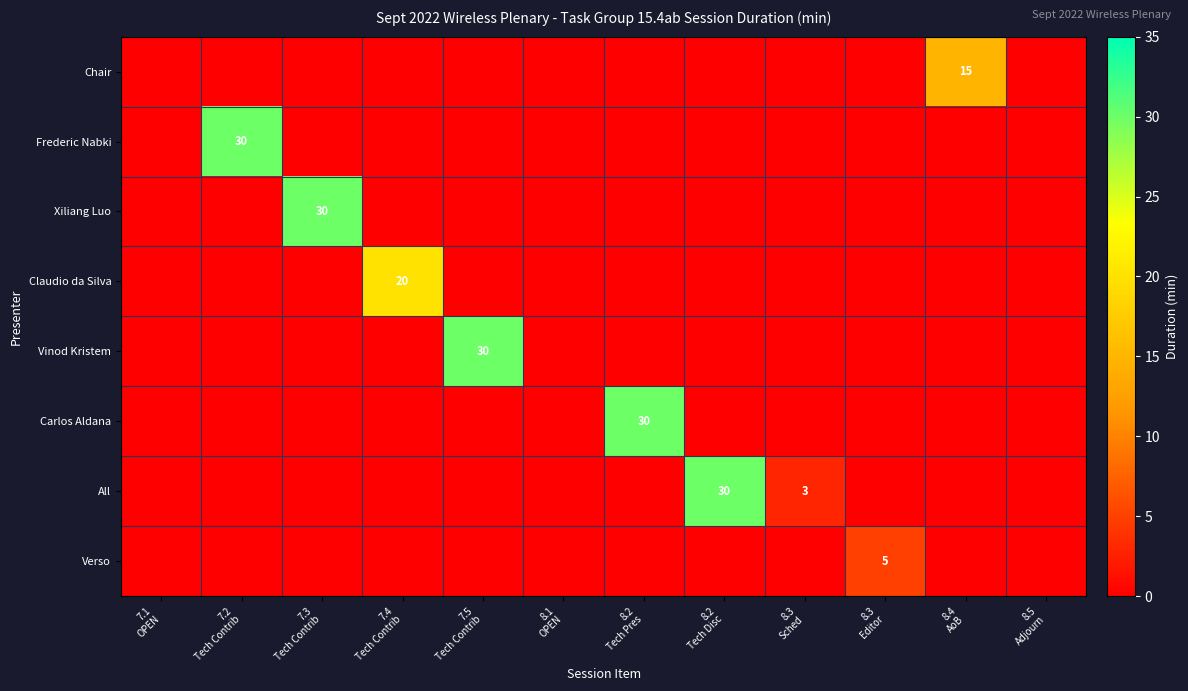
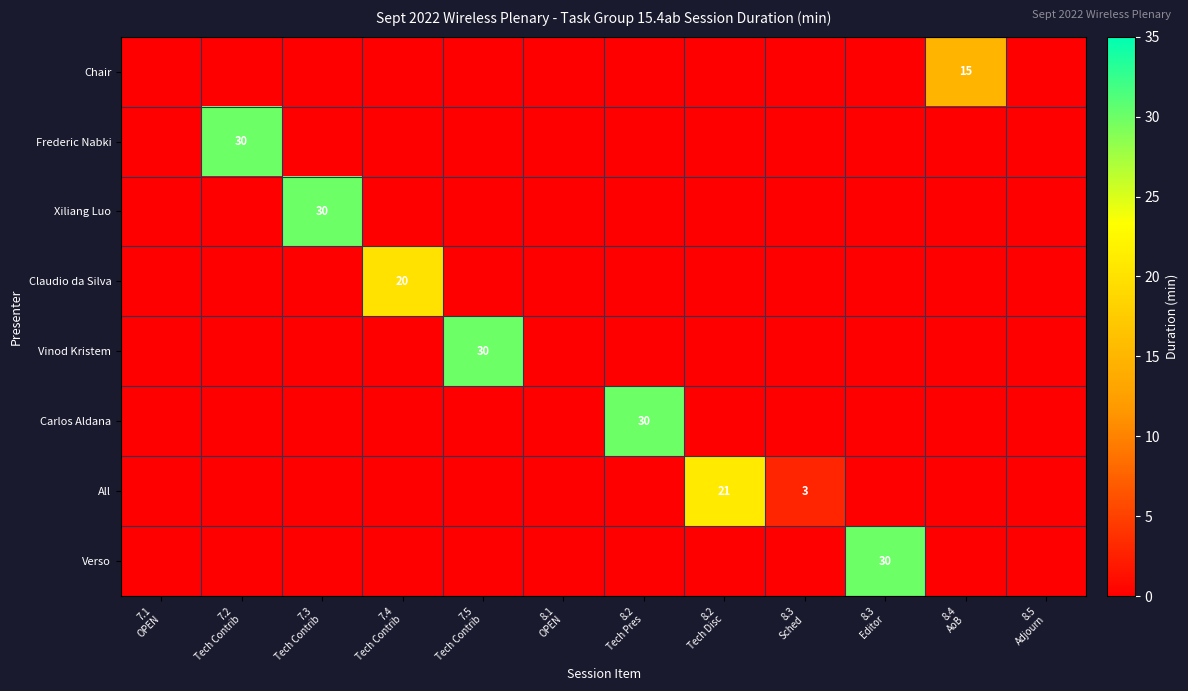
All, 8.2 Tech Disc: 30 -> 21
Verso, 8.3 Editor: 5 -> 30
